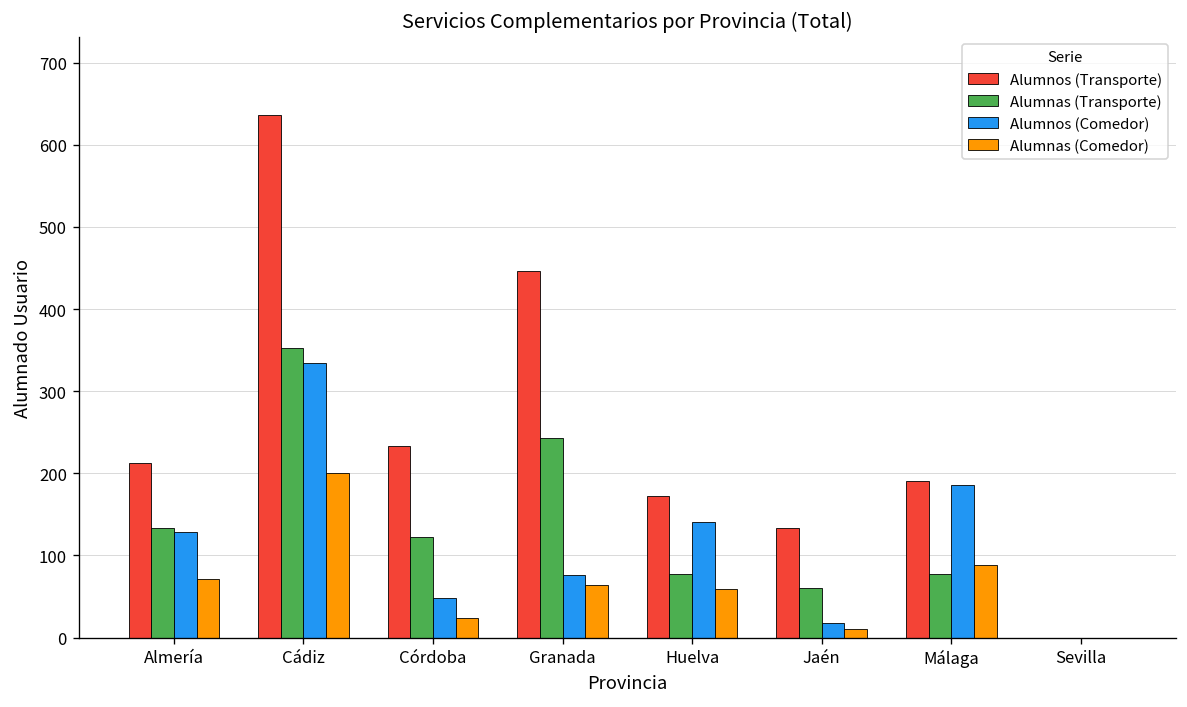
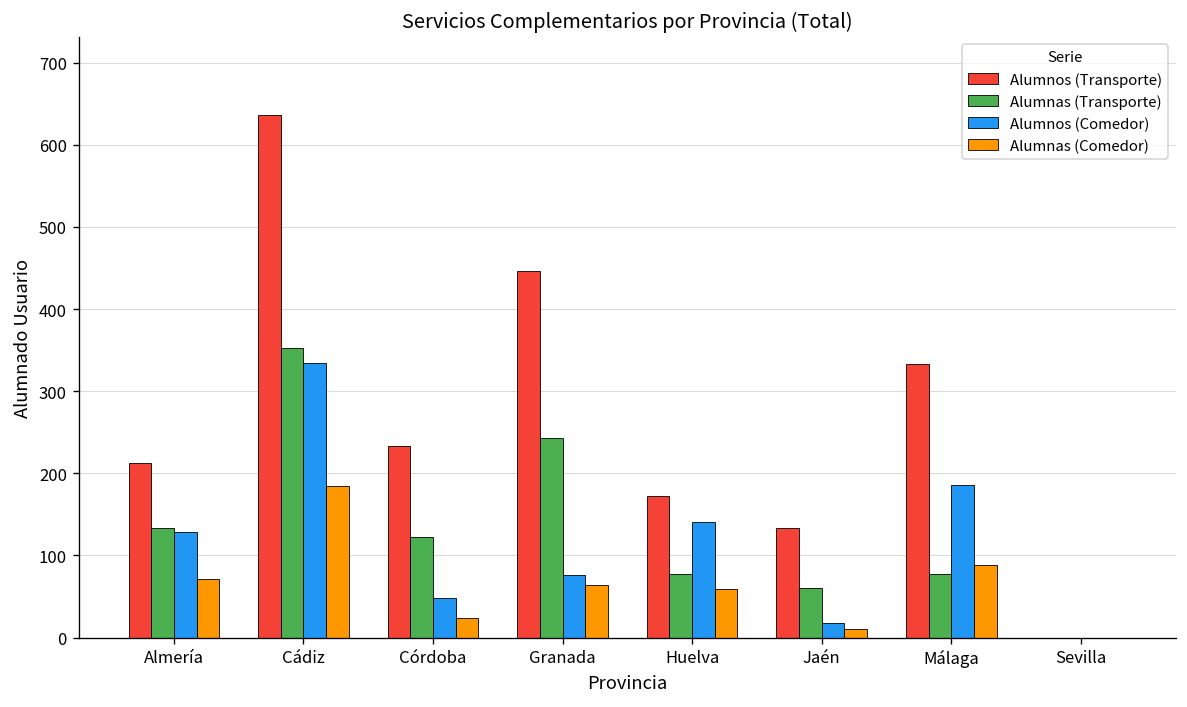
Alumnas (Comedor), Cádiz: 200 -> 190
Alumnos (Transporte), Málaga: 190 -> 330
